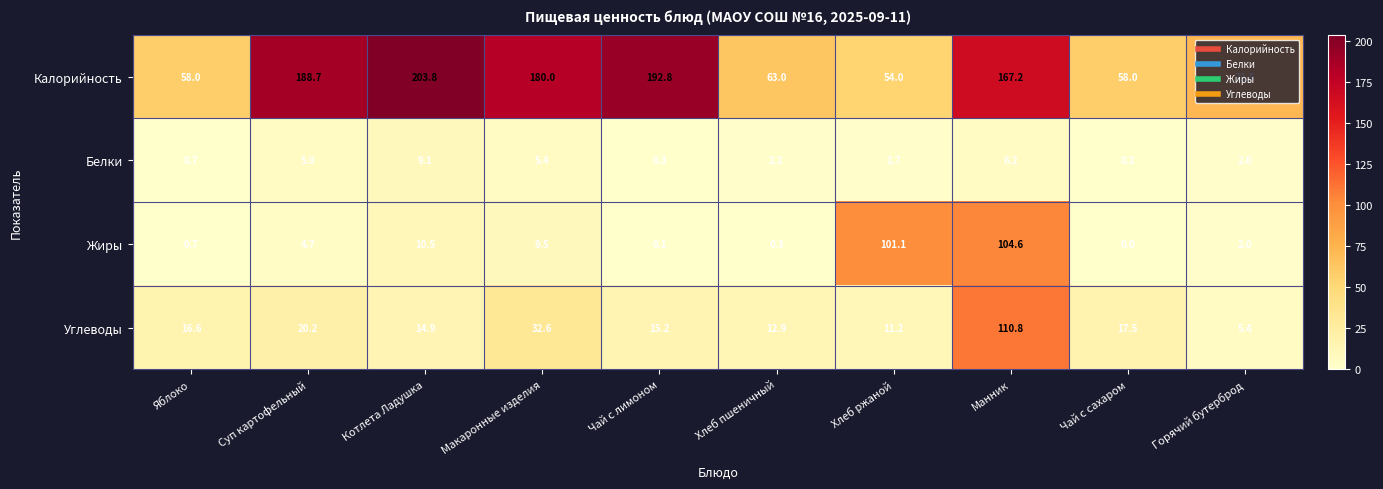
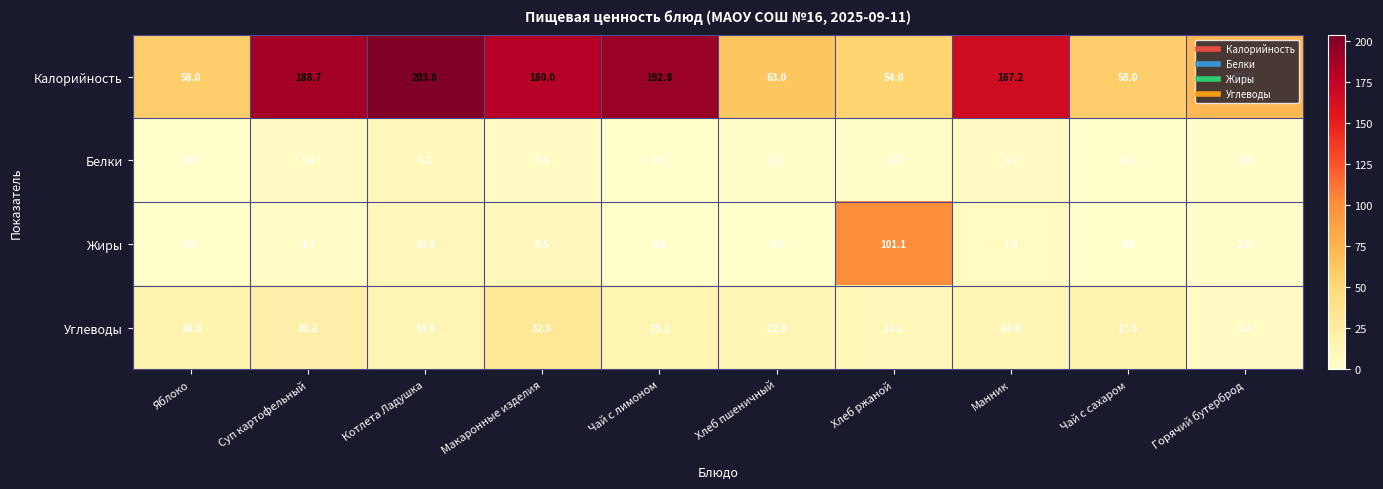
Жиры, Манник: 104.6 -> 7.0
Углеводы, Манник: 110.8 -> 14.0
